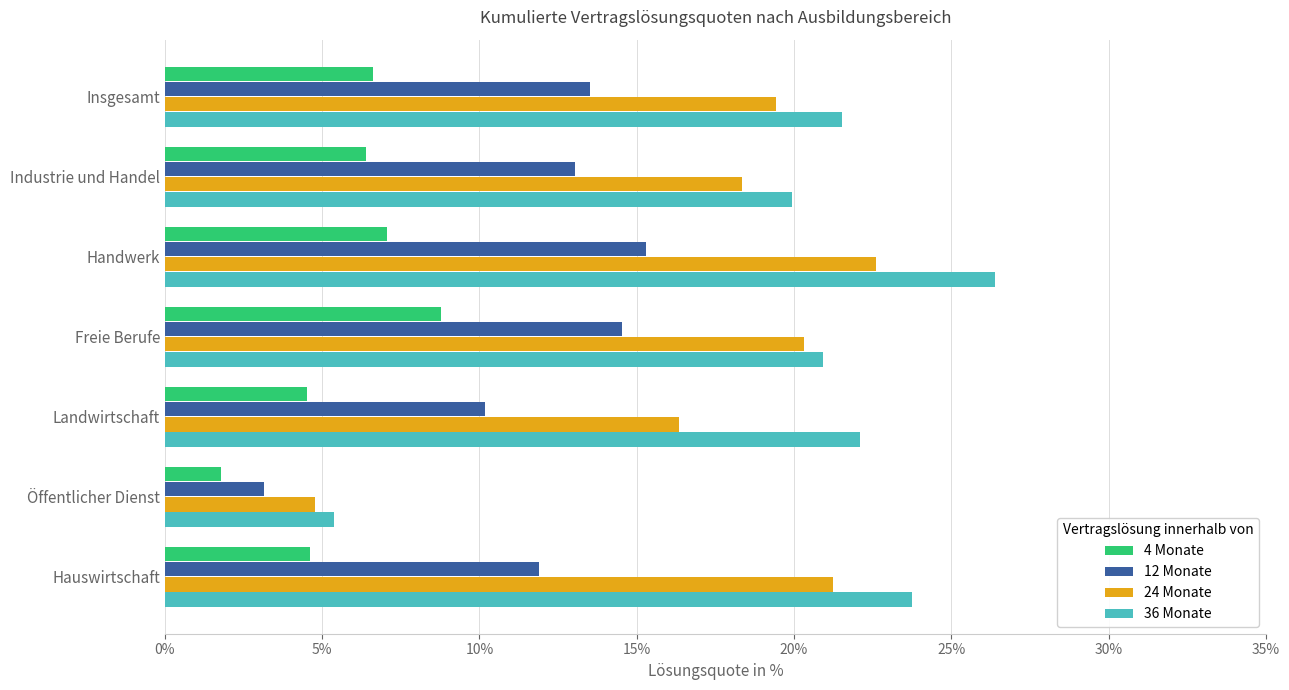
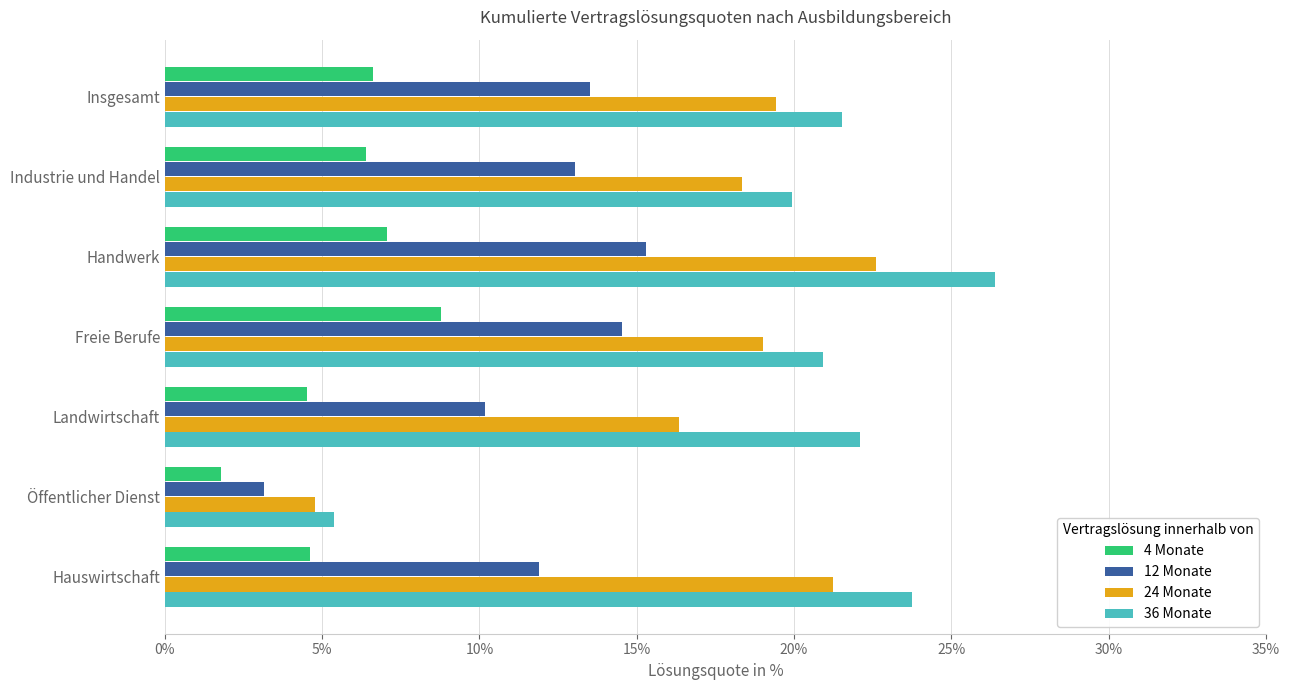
24 Monate, Freie Berufe: 20.3% -> 19.0%
